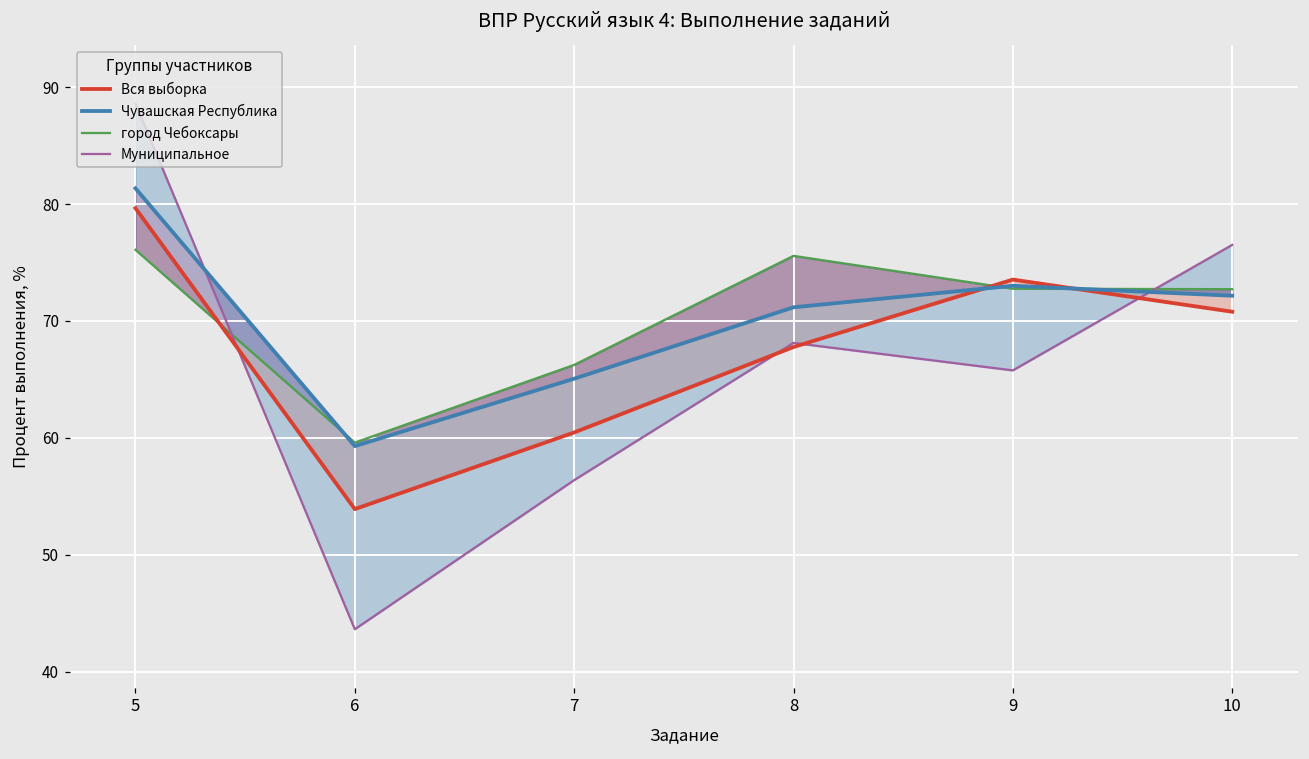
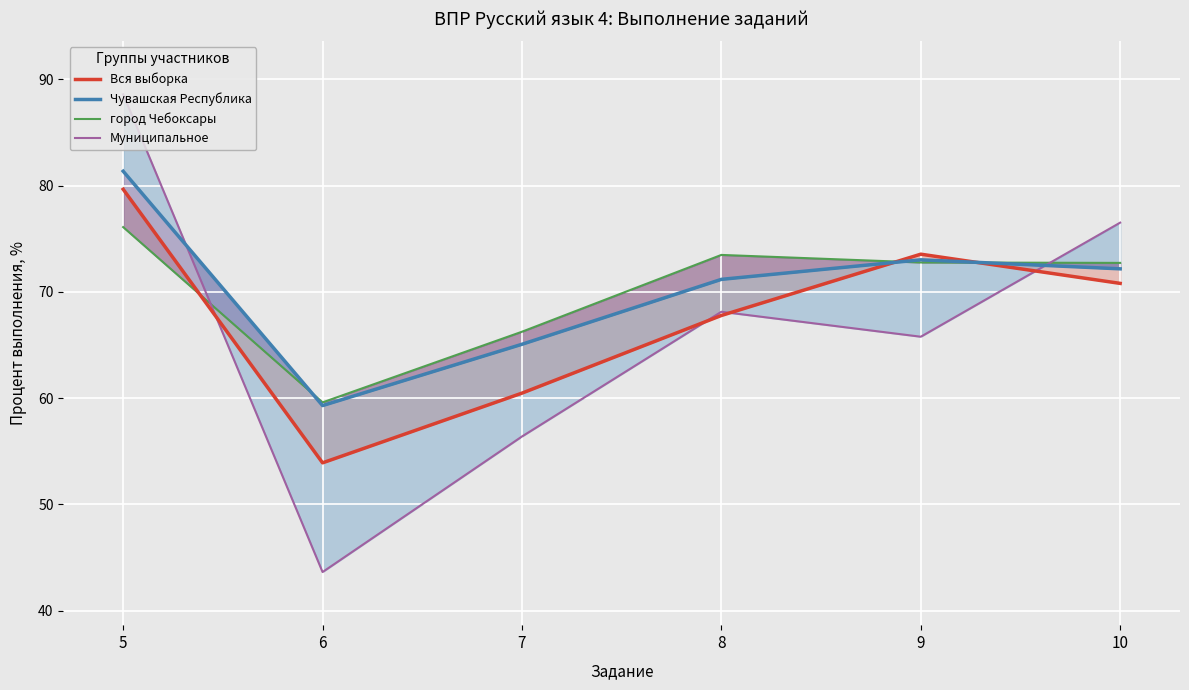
город Чебоксары, 8: 75.6 -> 73.5
